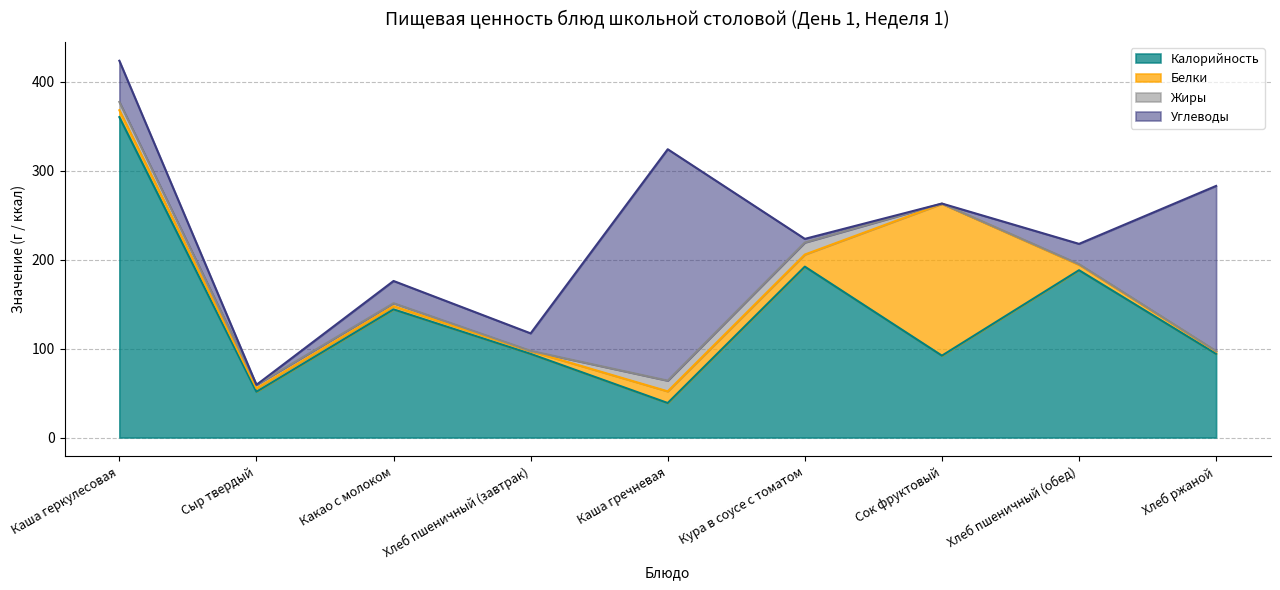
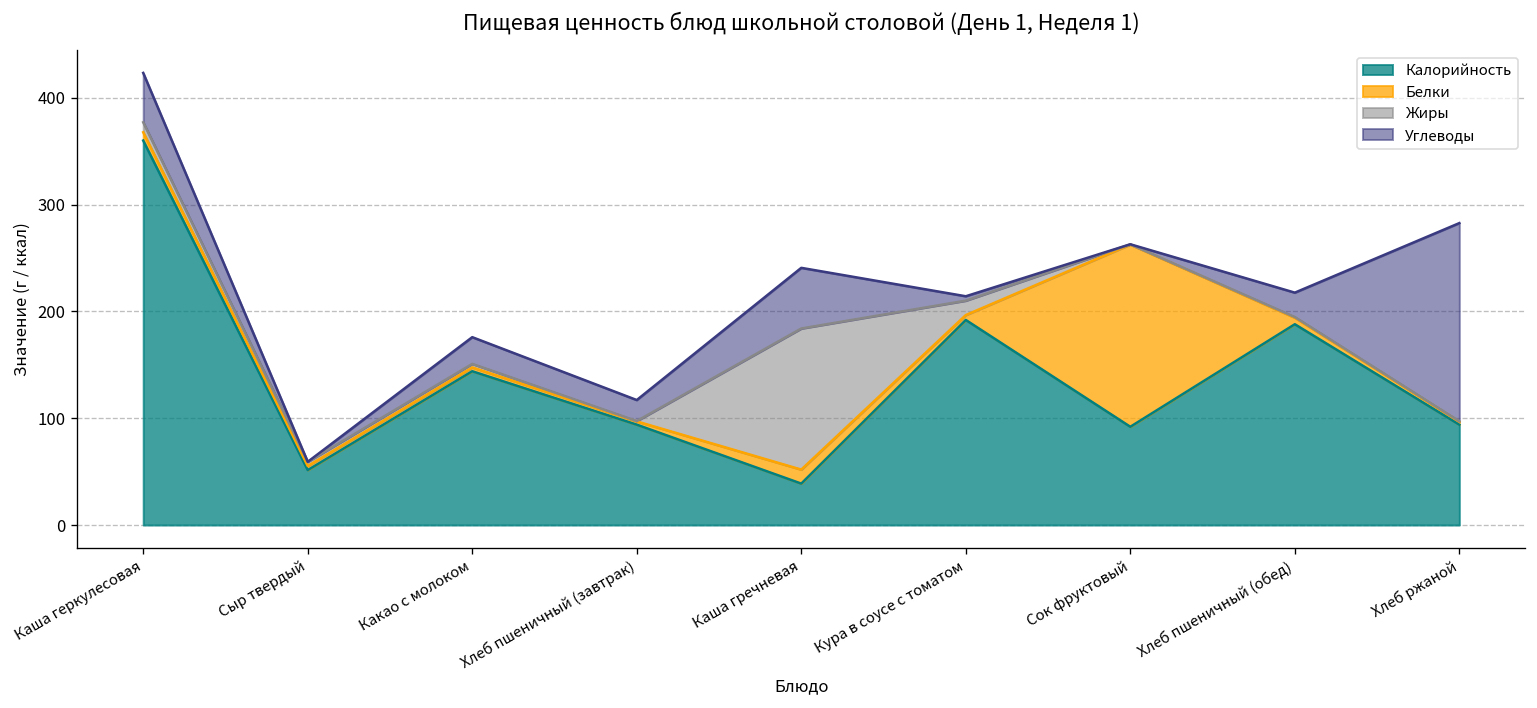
Жиры, Каша гречневая: 10 -> 130
Углеводы, Каша гречневая: 260 -> 60
Белки, Кура в соусе с томатом: 10 -> 0
